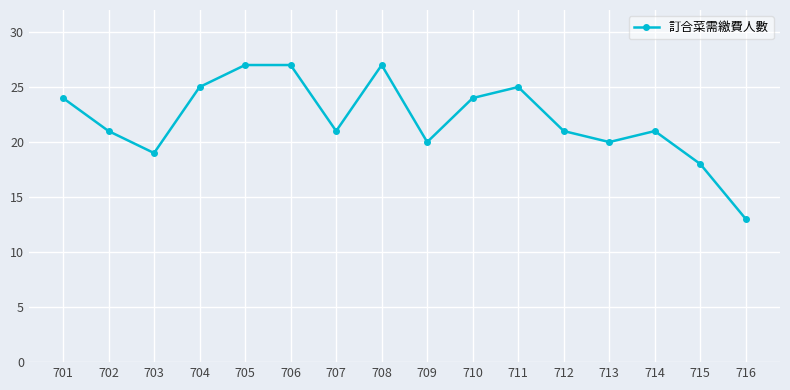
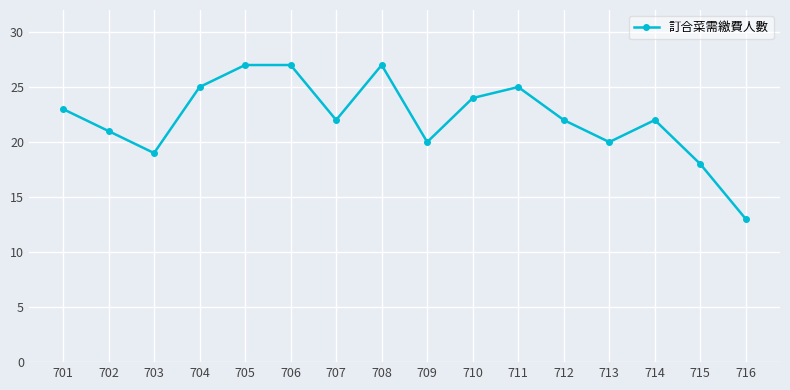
701: 24 -> 23
707: 21 -> 22
712: 21 -> 22
714: 21 -> 22
